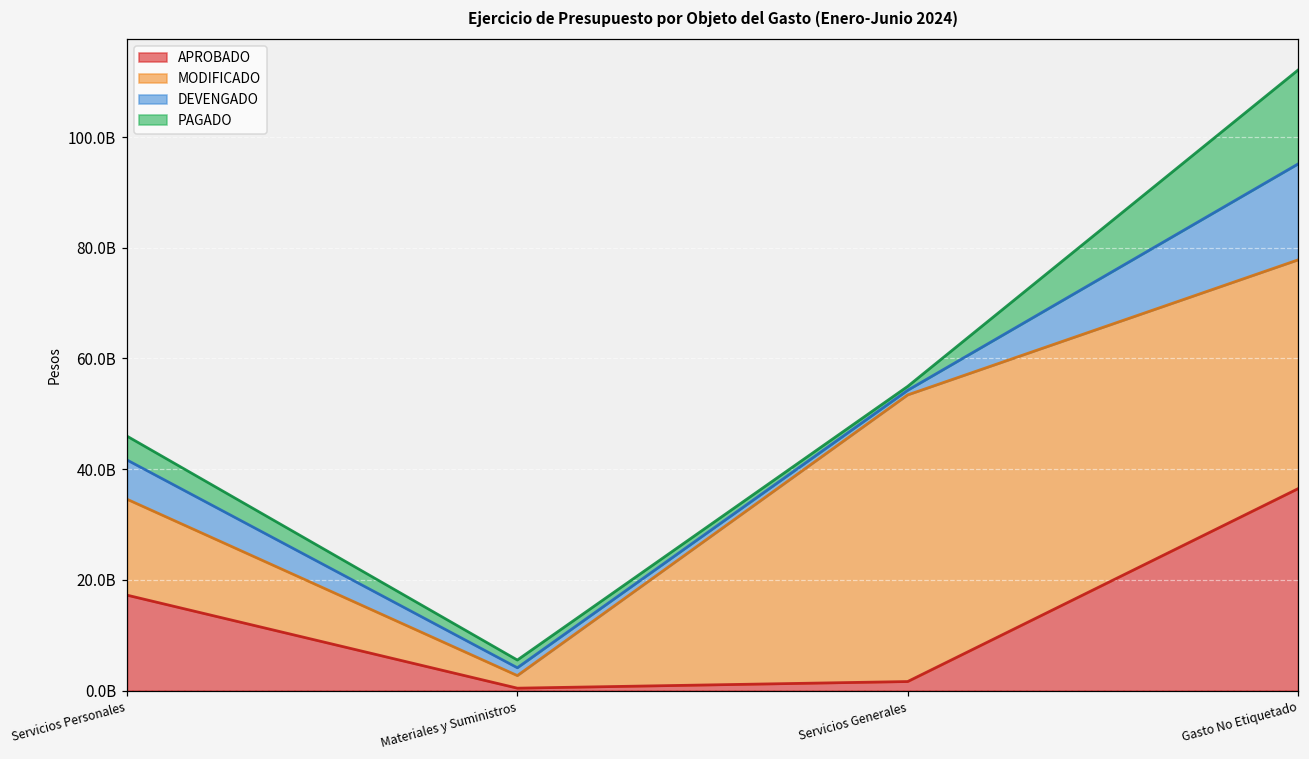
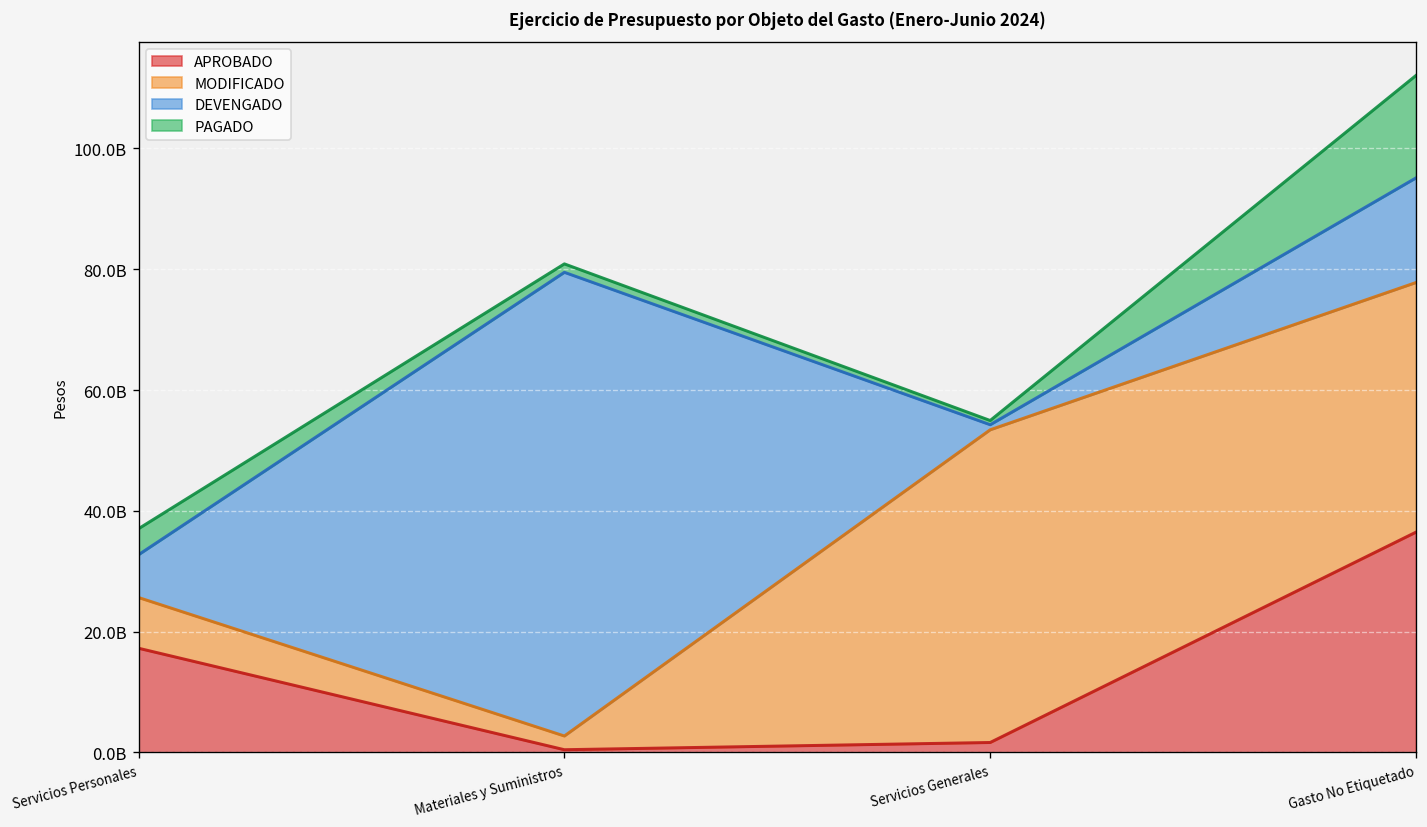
MODIFICADO, Servicios Personales: 17000000000 -> 8000000000
DEVENGADO, Materiales y Suministros: 1000000000 -> 77000000000
